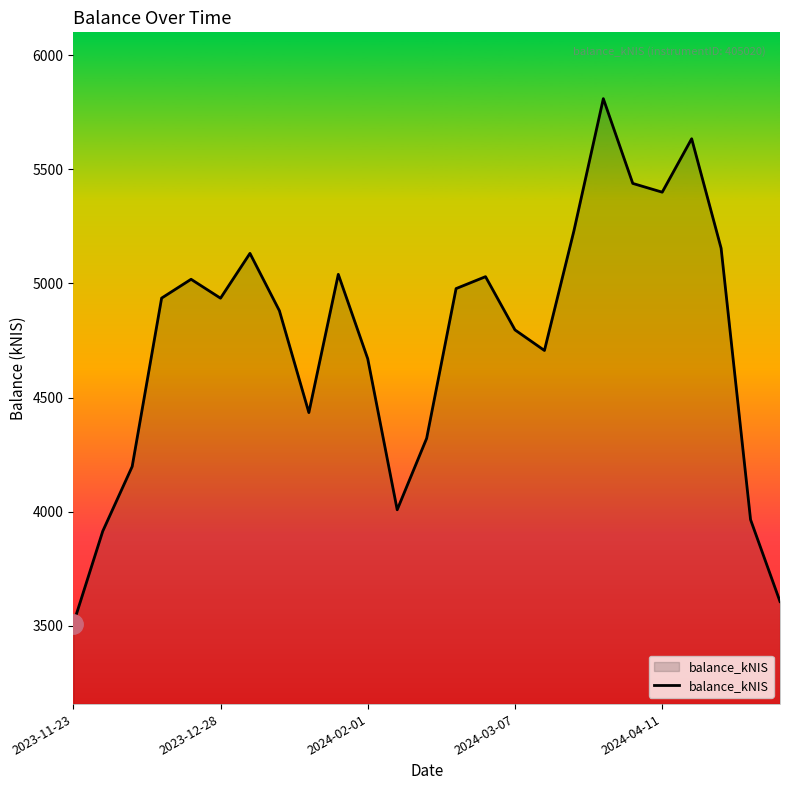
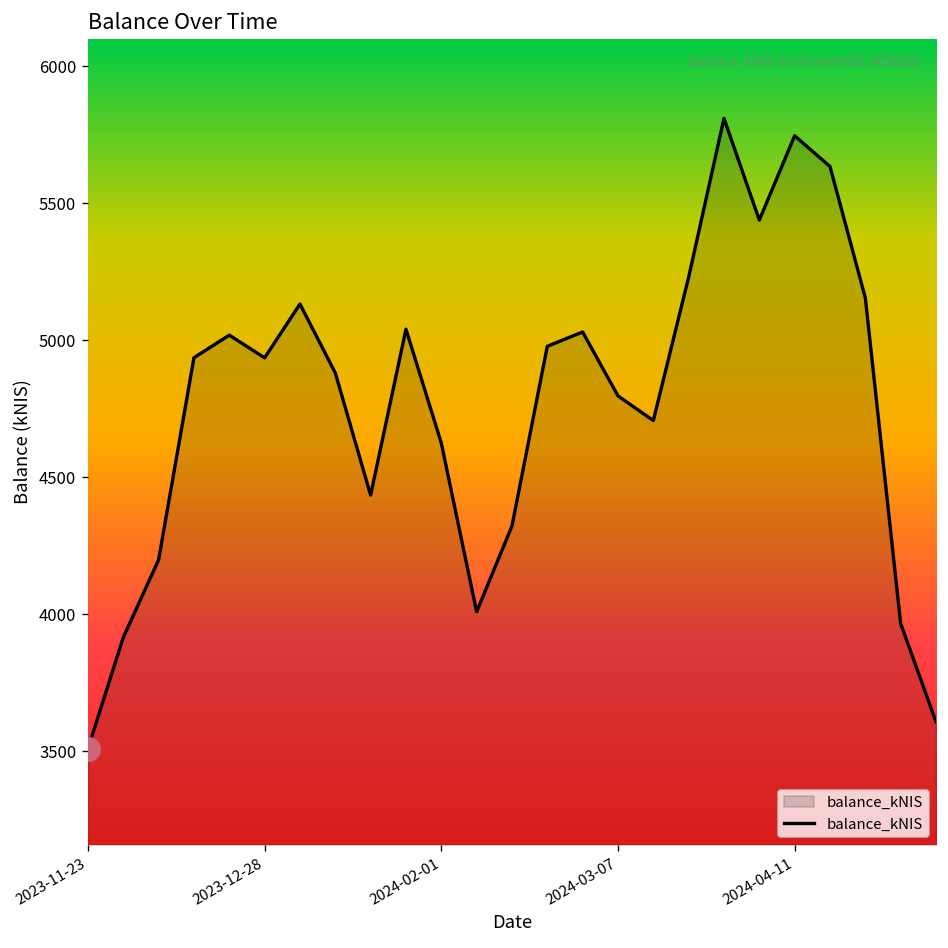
balance_kNIS, 2024-02-01: 4670 -> 4620
balance_kNIS, 2024-04-11: 5400 -> 5750
